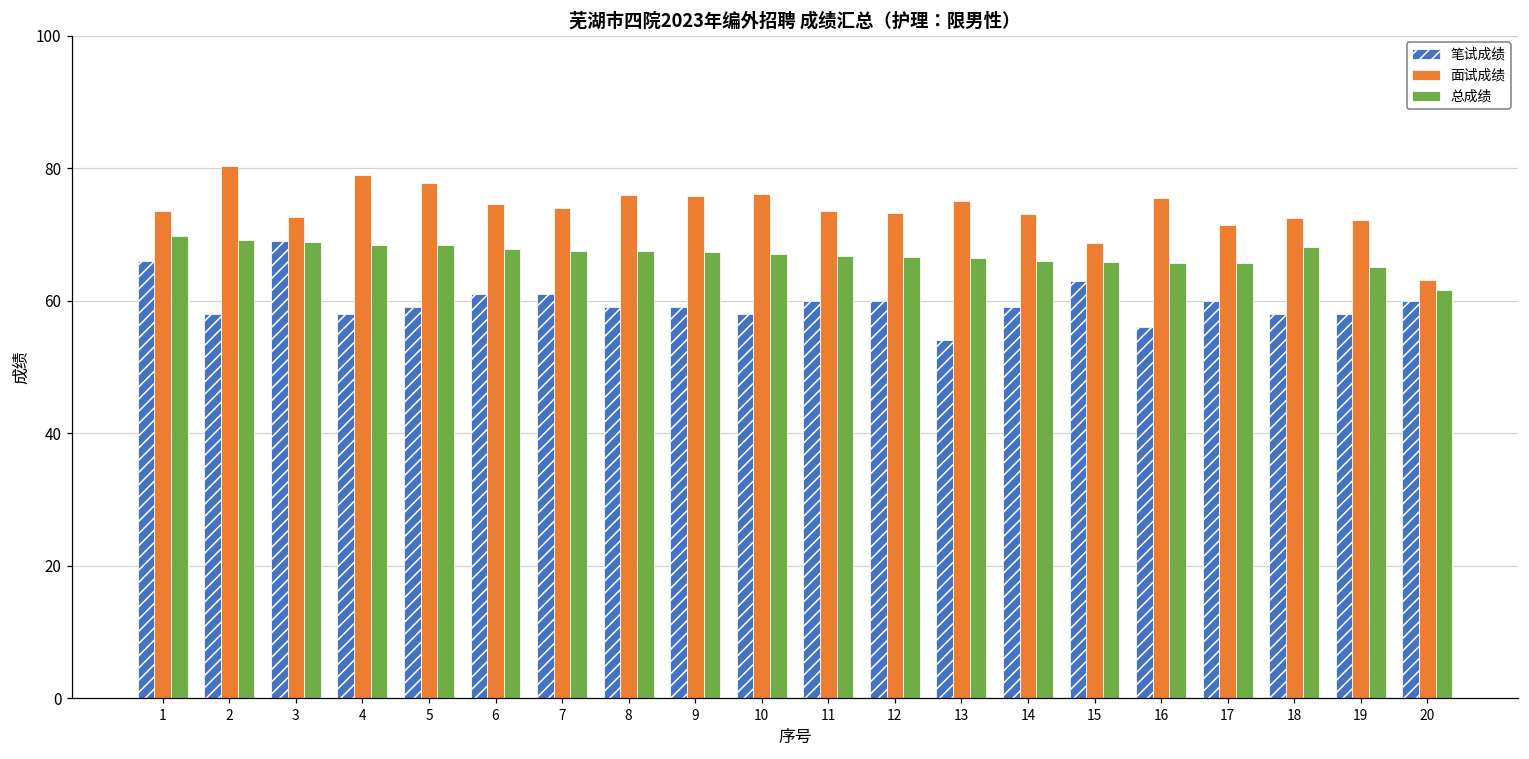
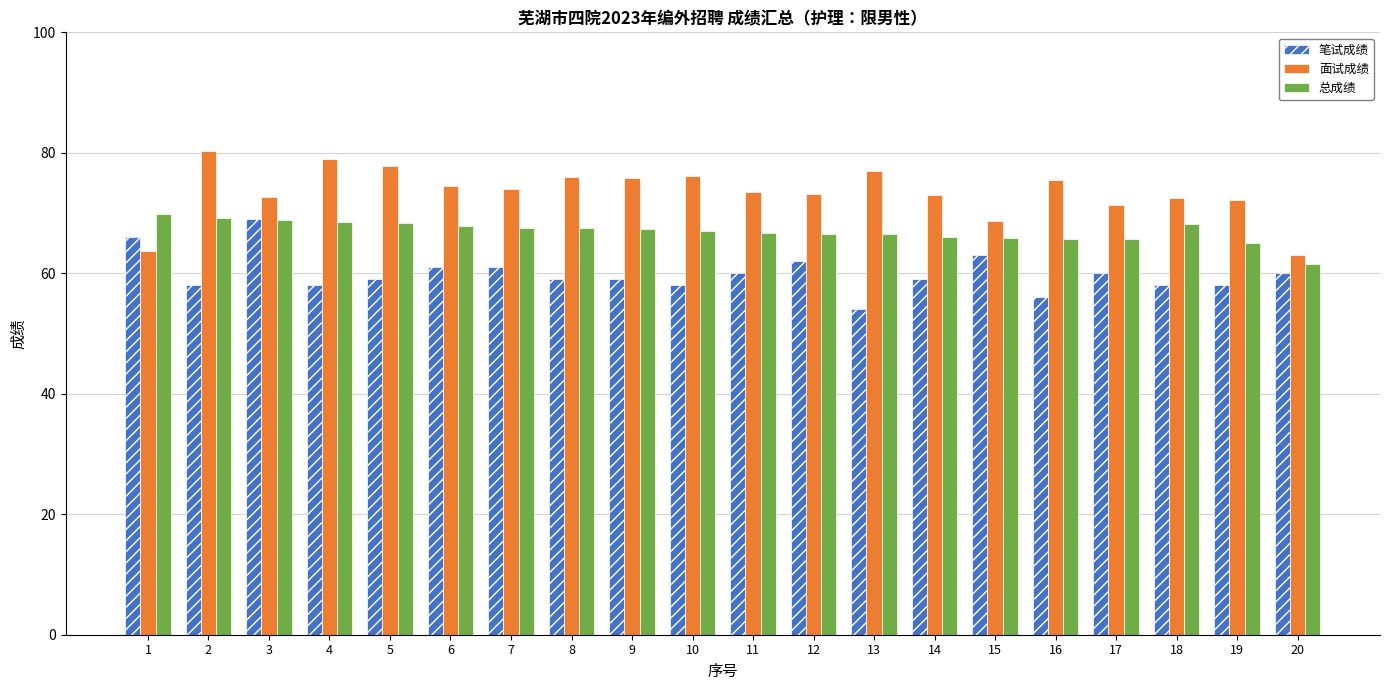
面试成绩, 1: 74 -> 64
笔试成绩, 12: 60 -> 62
面试成绩, 13: 75 -> 77
